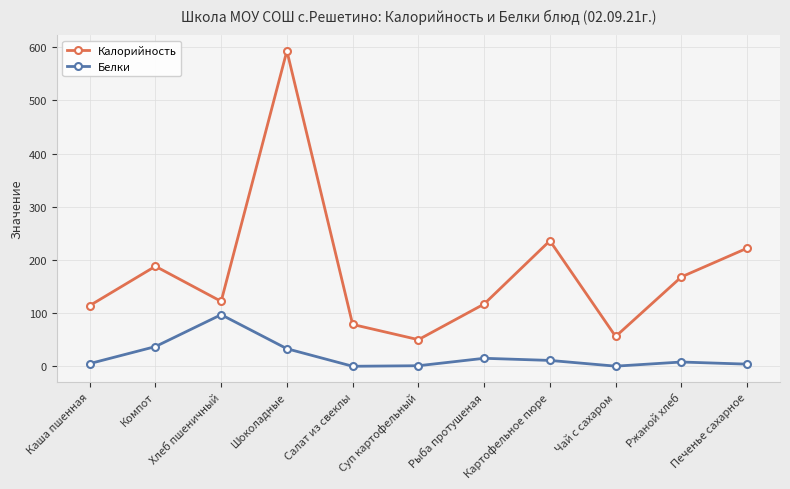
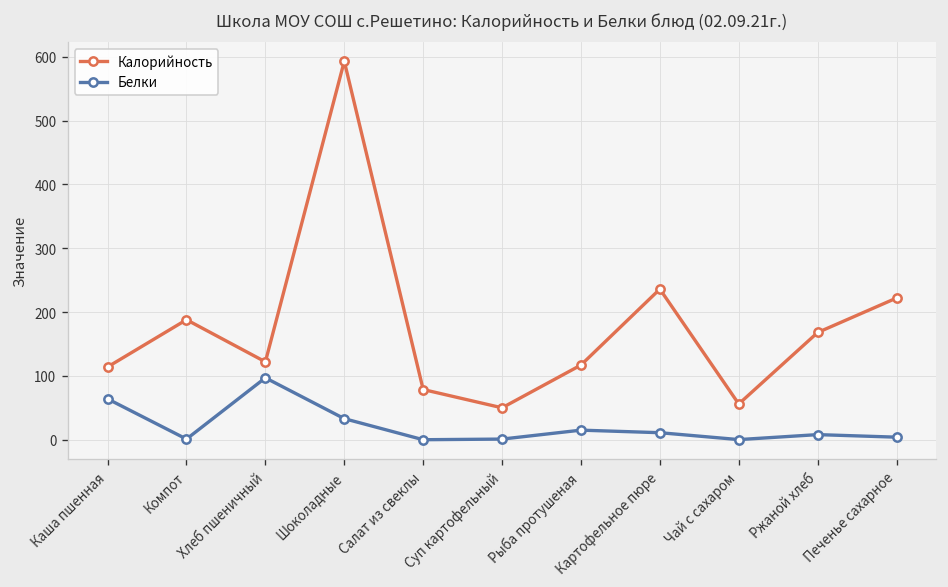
Белки, Каша пшенная: 10 -> 60
Белки, Компот: 40 -> 0
